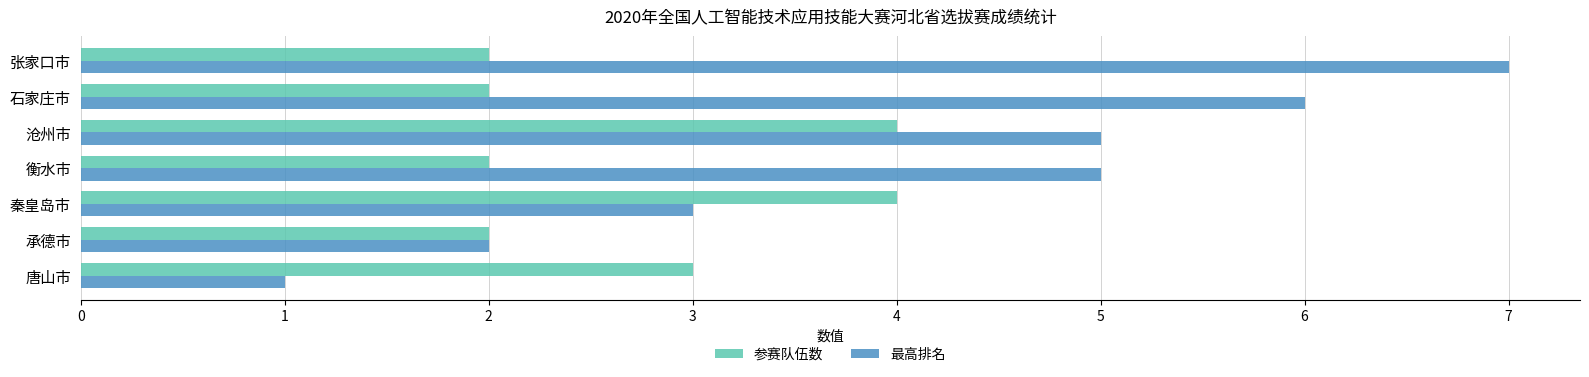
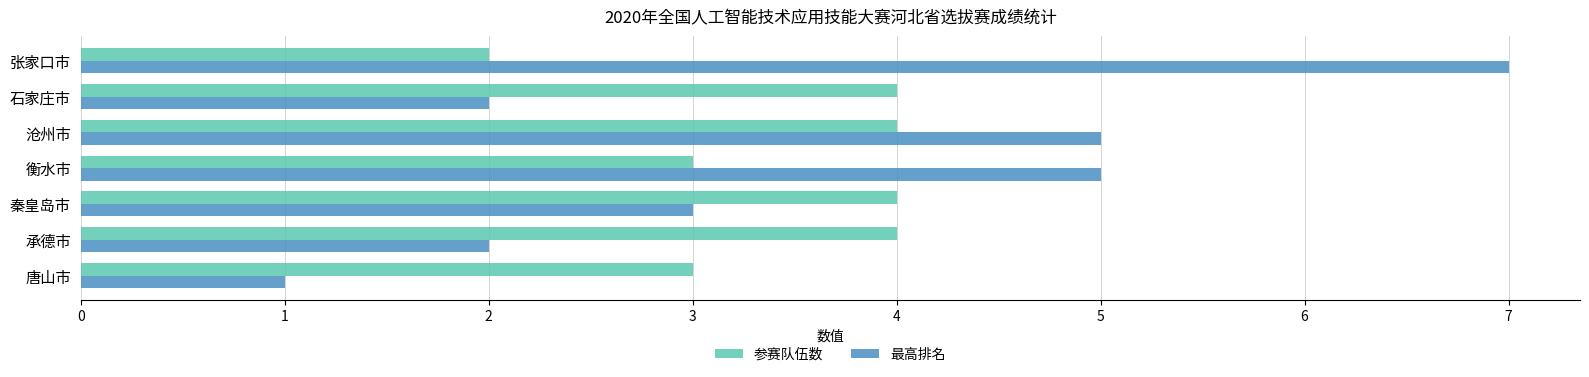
参赛队伍数, 石家庄市: 2 -> 4
最高排名, 石家庄市: 6 -> 2
参赛队伍数, 衡水市: 2 -> 3
参赛队伍数, 承德市: 2 -> 4
